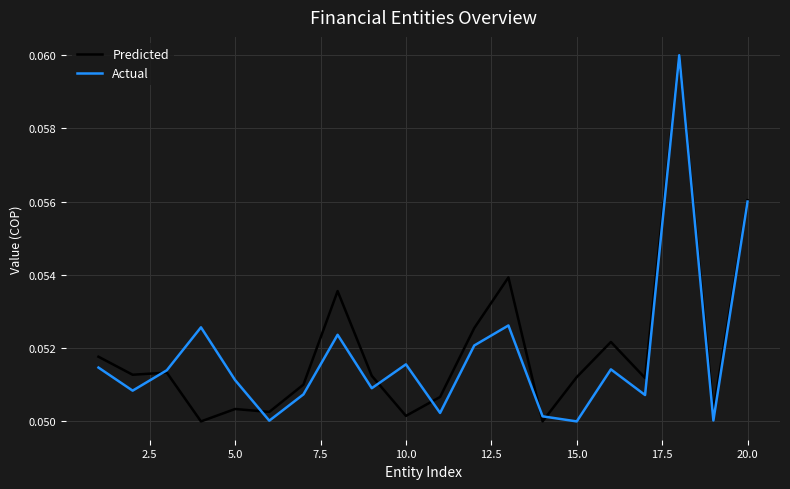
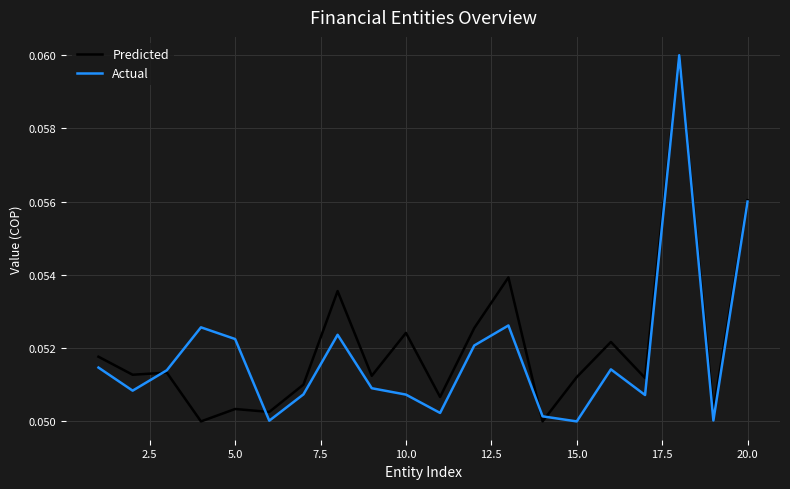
Actual, 5.0: 0.0511 -> 0.0522
Predicted, 10.0: 0.0502 -> 0.0524
Actual, 10.0: 0.0516 -> 0.0507
